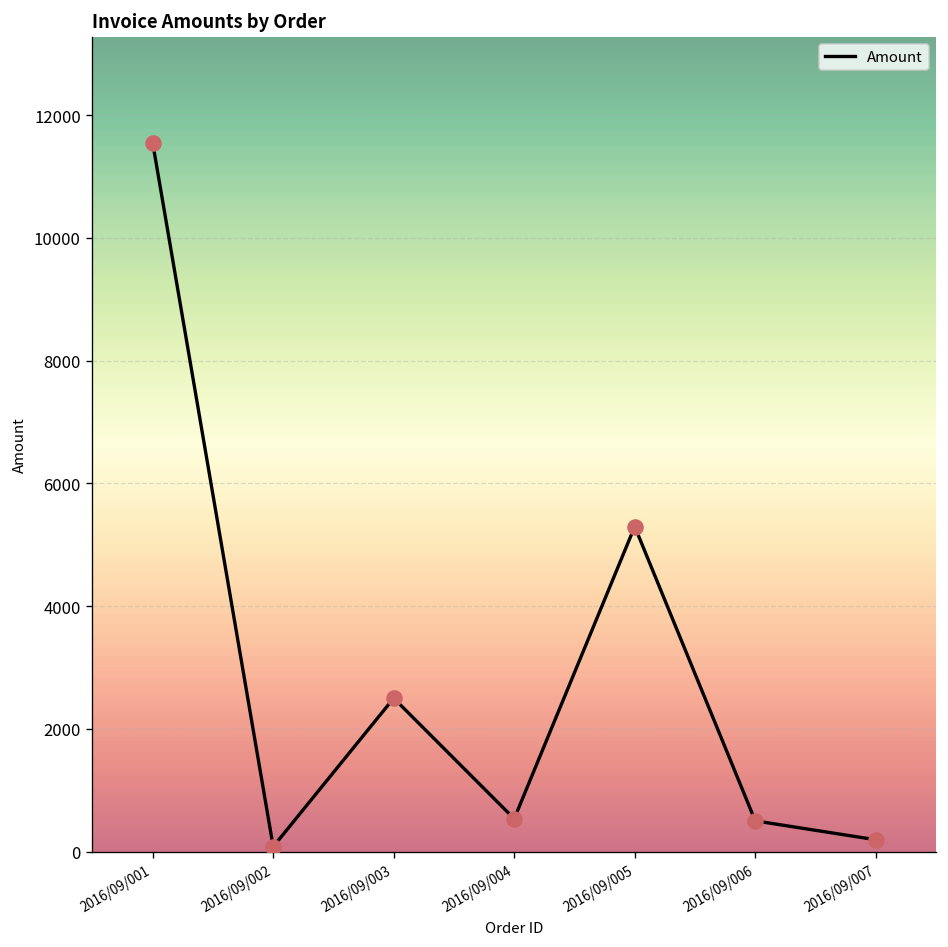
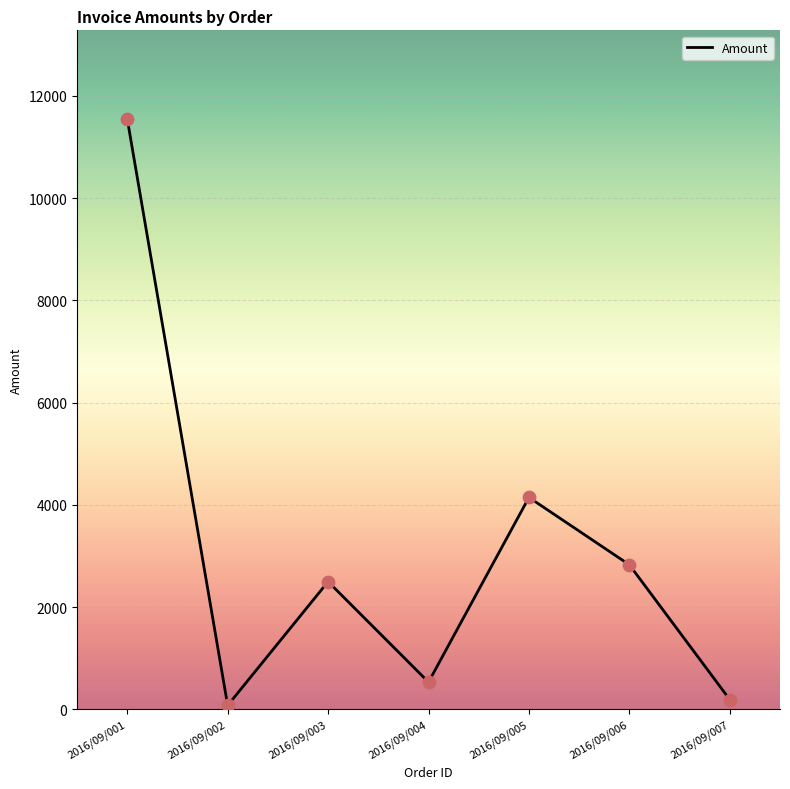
2016/09/005: 5300 -> 4100
2016/09/006: 500 -> 2800
